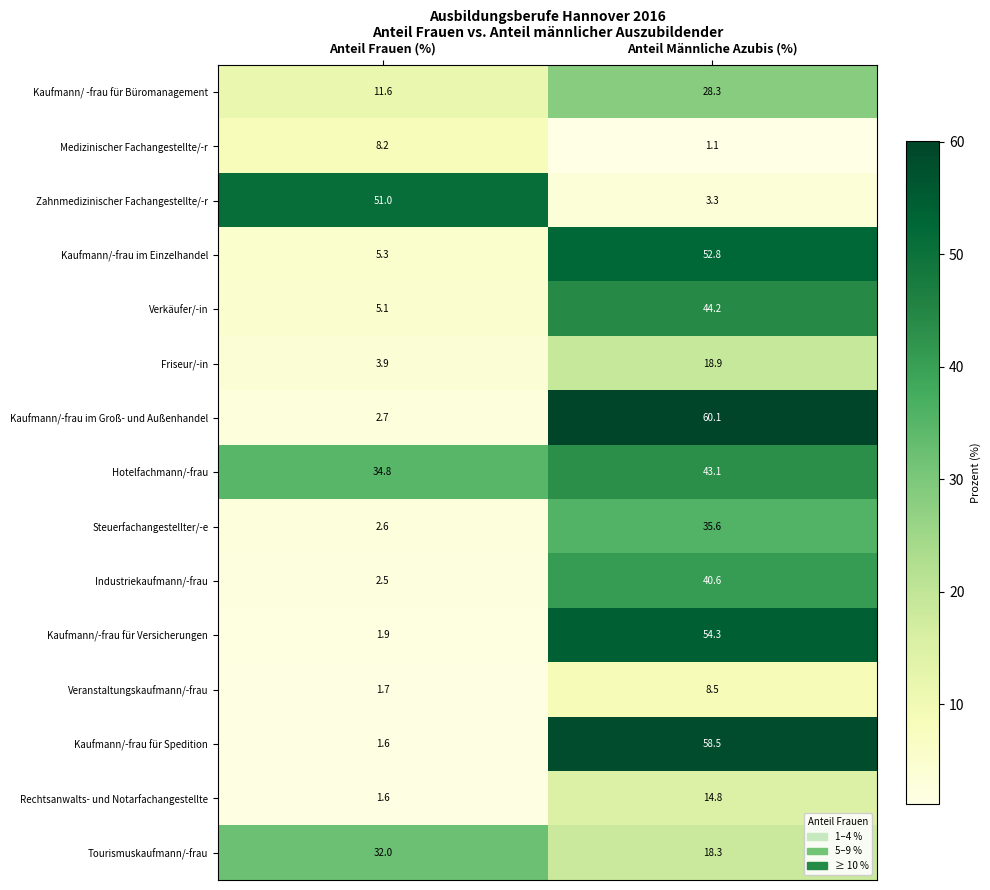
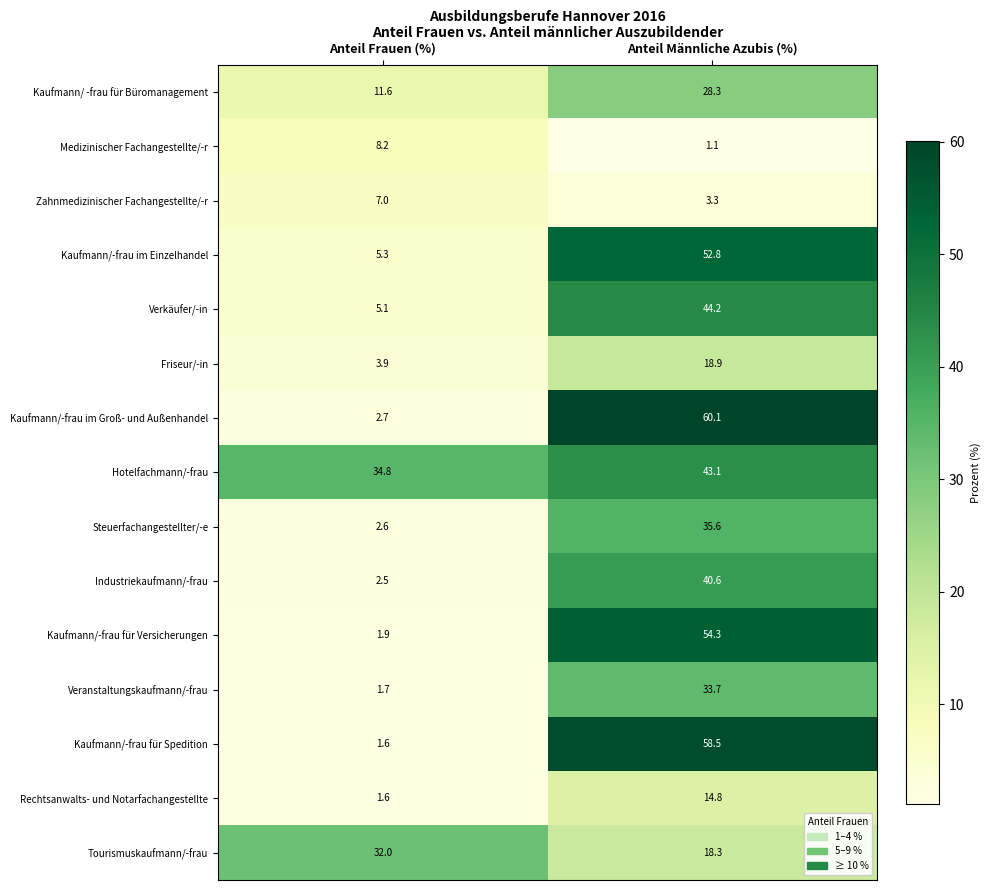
Zahnmedizinischer Fachangestellte/-r, Anteil Frauen (%): 51.0 -> 7.0
Veranstaltungskaufmann/-frau, Anteil Männliche Azubis (%): 8.5 -> 33.7
